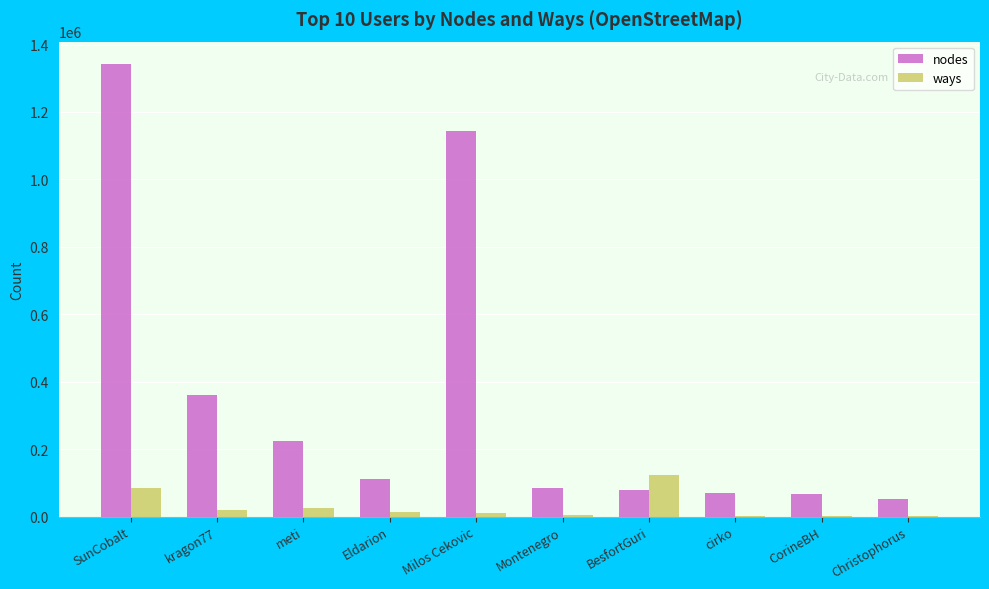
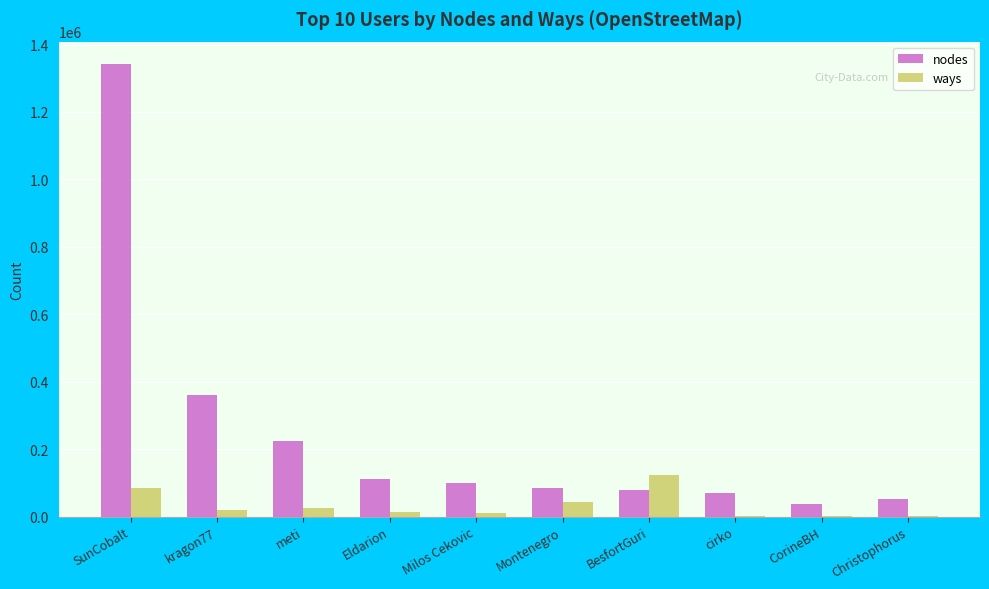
nodes, Milos Cekovic: 1140000 -> 100000
ways, Montenegro: 0 -> 40000
nodes, CorineBH: 70000 -> 40000
